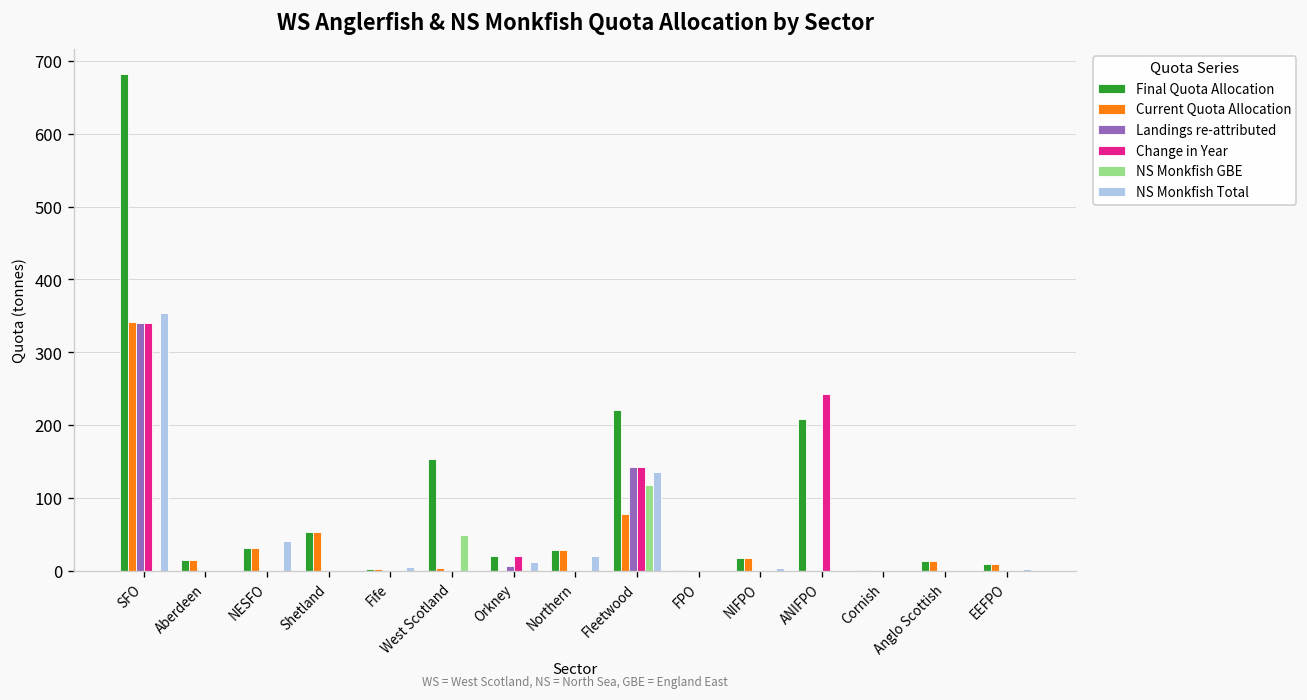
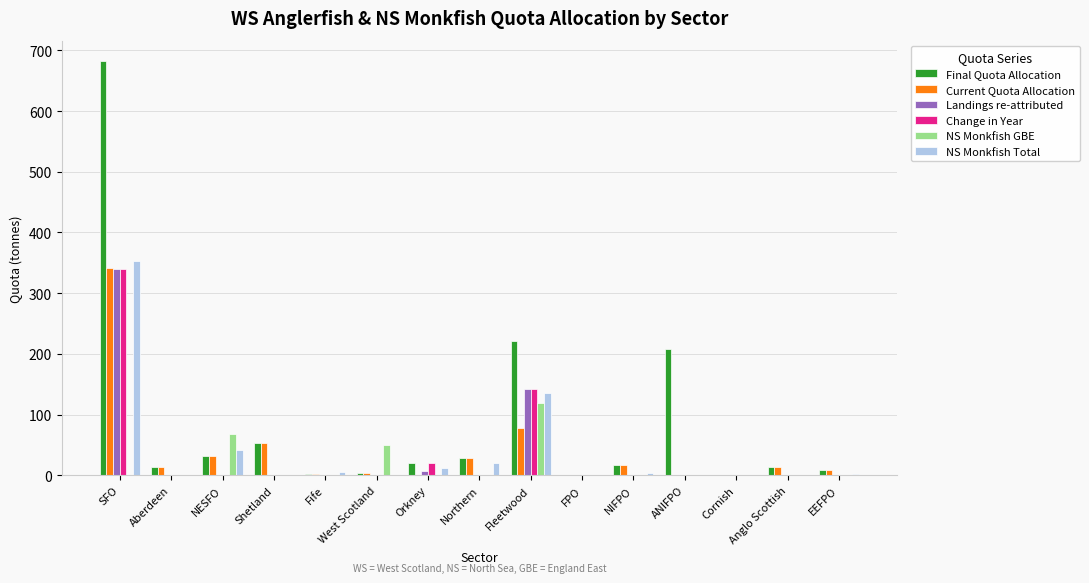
NS Monkfish GBE, NESFO: 0 -> 70
Final Quota Allocation, West Scotland: 150 -> 0
Change in Year, ANIFPO: 240 -> 0
